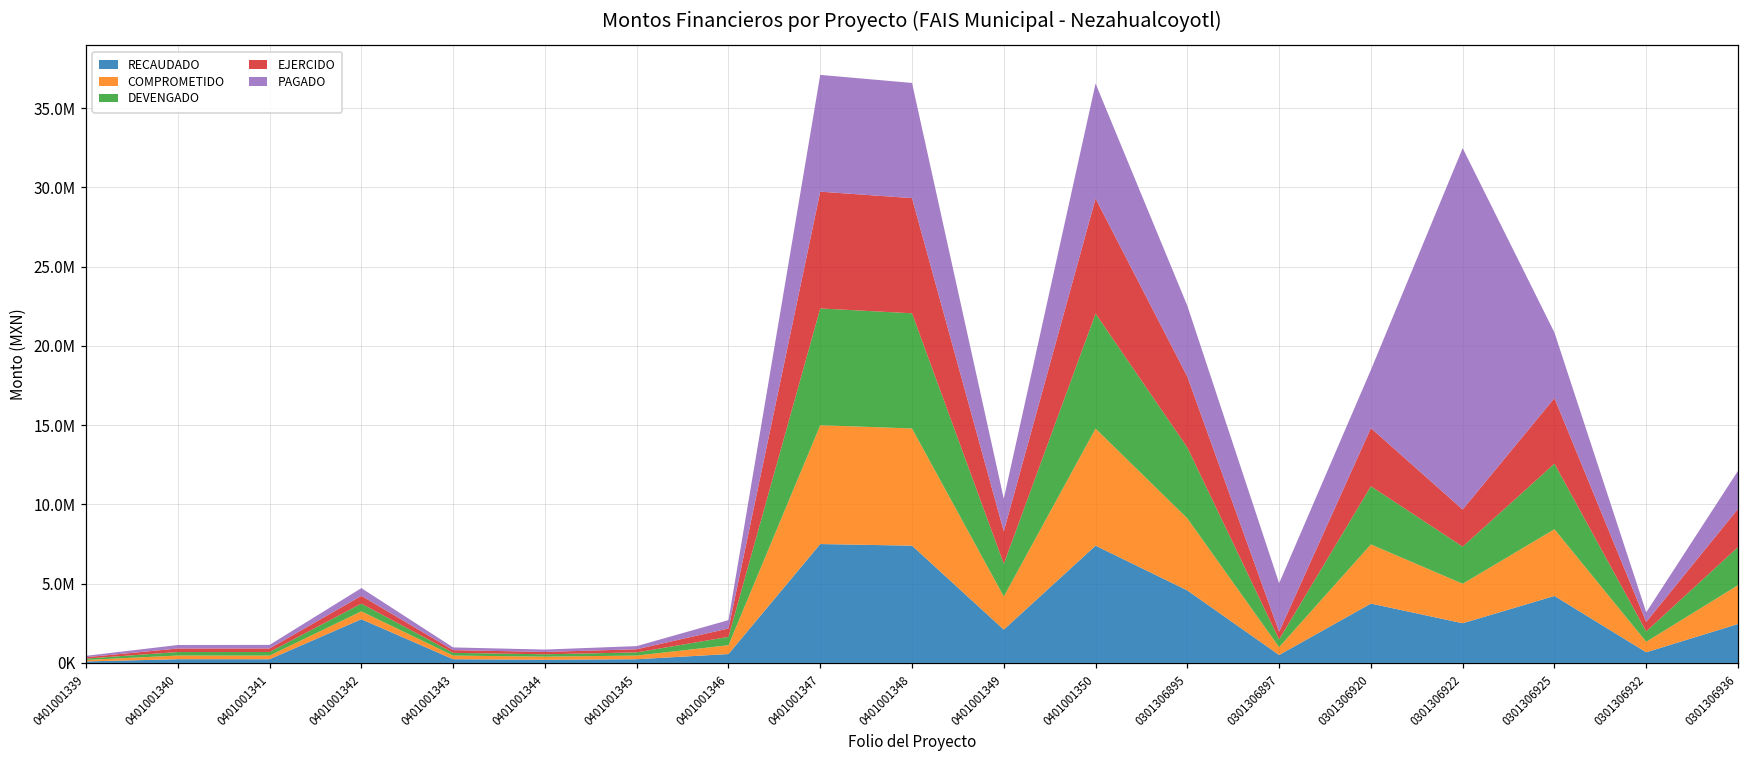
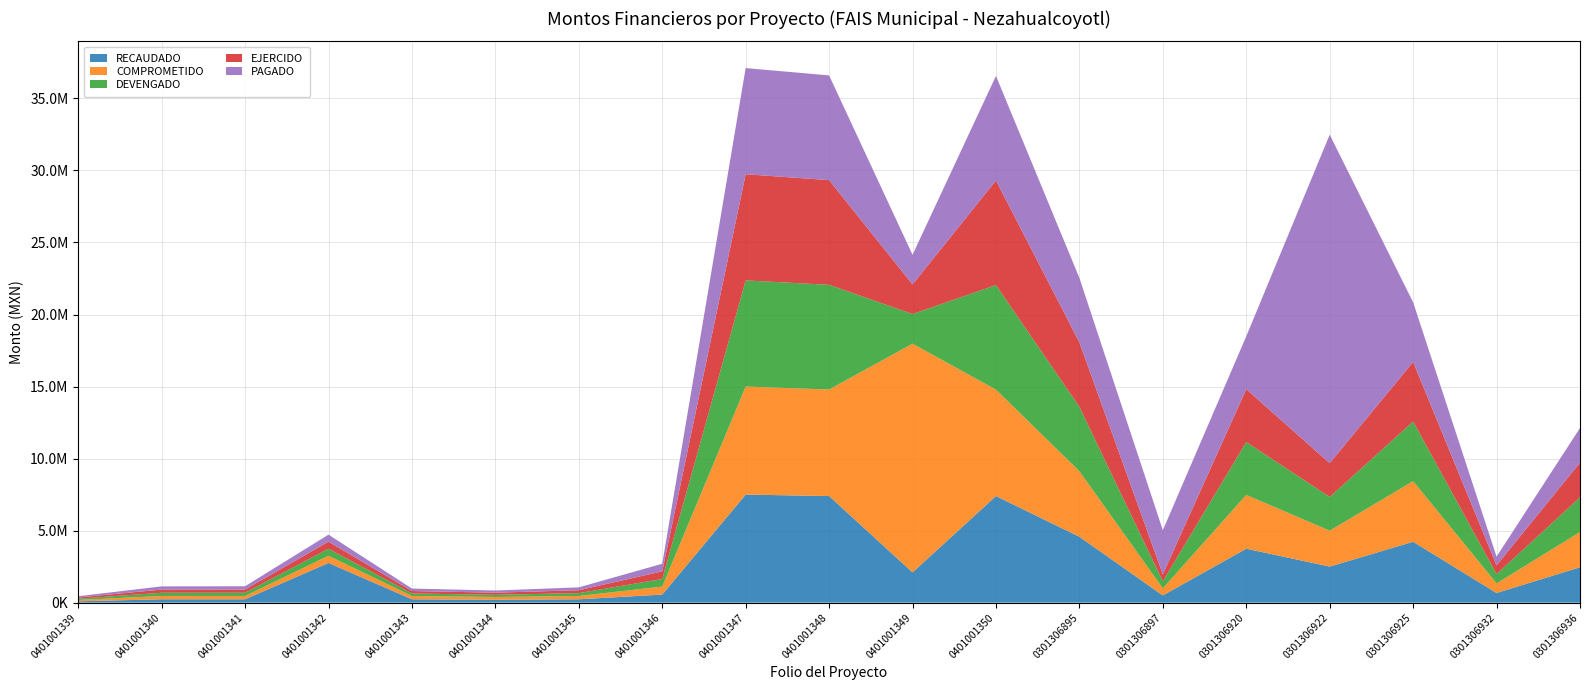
COMPROMETIDO, 0401001349: 2100000 -> 15900000
